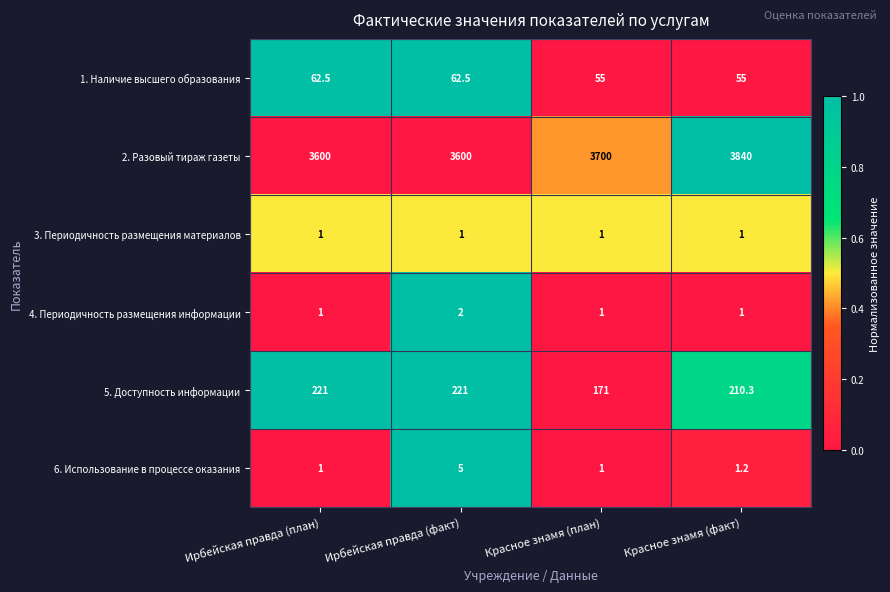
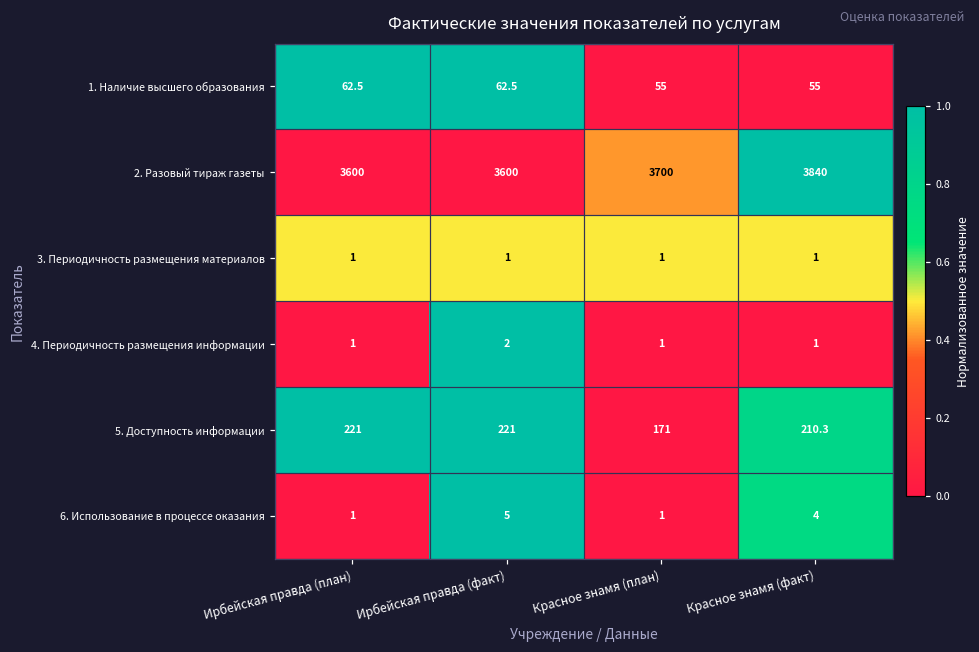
6. Использование в процессе оказания, Красное знамя (факт): 1.2 -> 4
